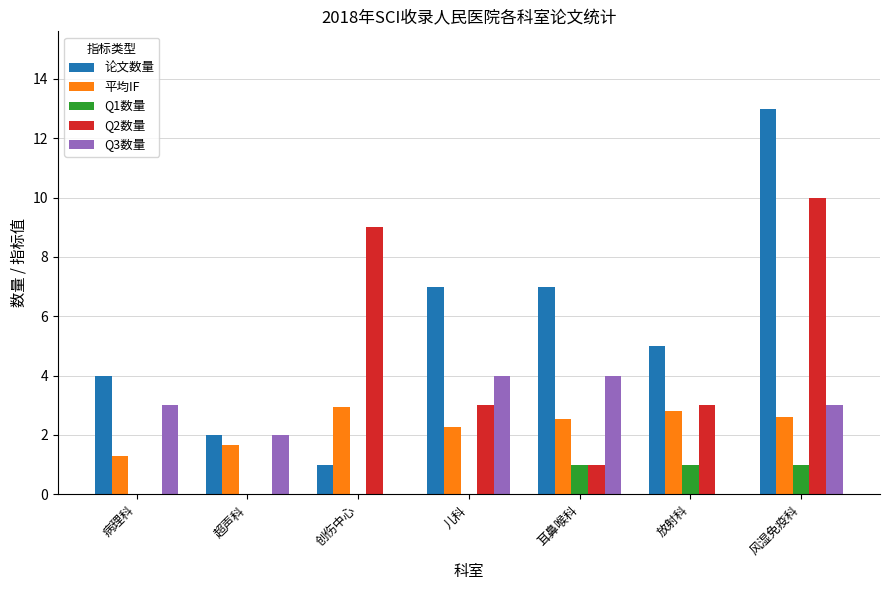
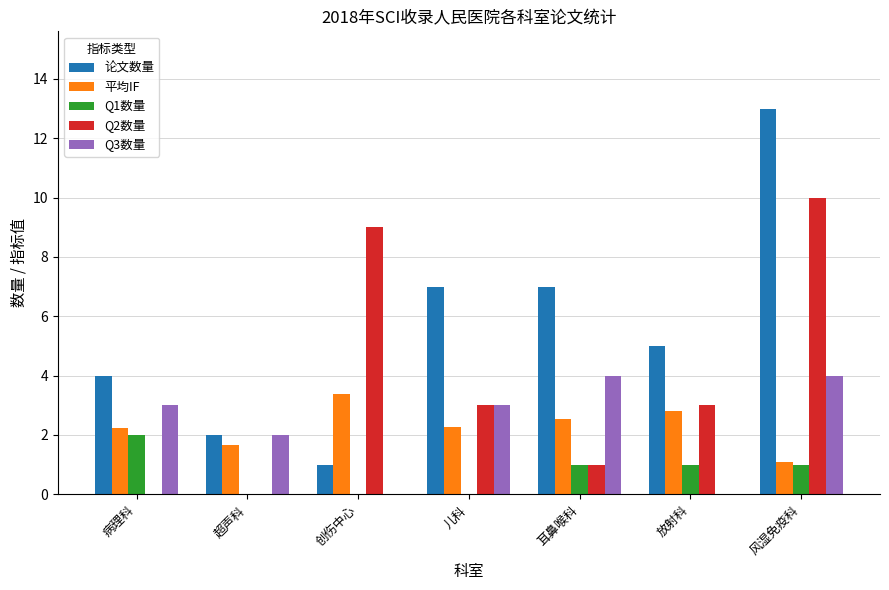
平均IF, 病理科: 1.3 -> 2.2
Q1数量, 病理科: 0 -> 2
平均IF, 创伤中心: 2.9 -> 3.4
Q3数量, 儿科: 4 -> 3
平均IF, 风湿免疫科: 2.6 -> 1.1
Q3数量, 风湿免疫科: 3 -> 4
